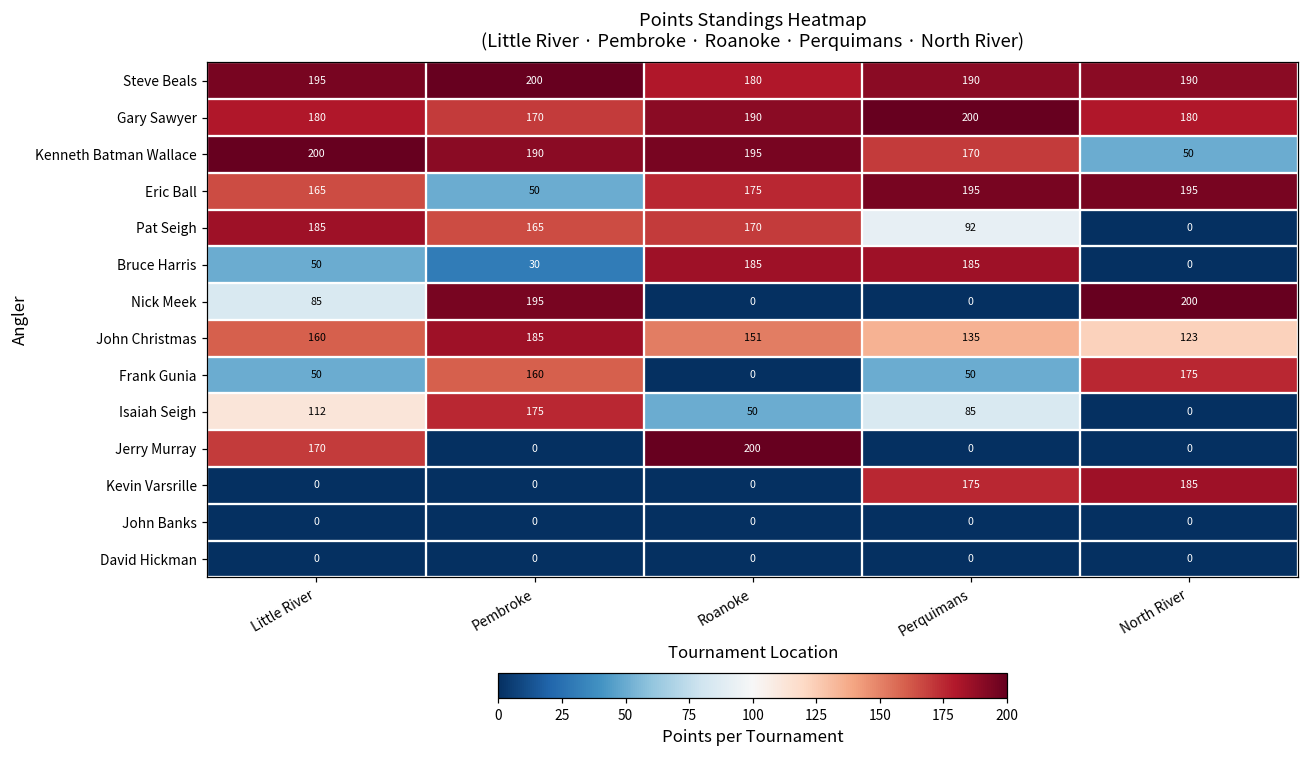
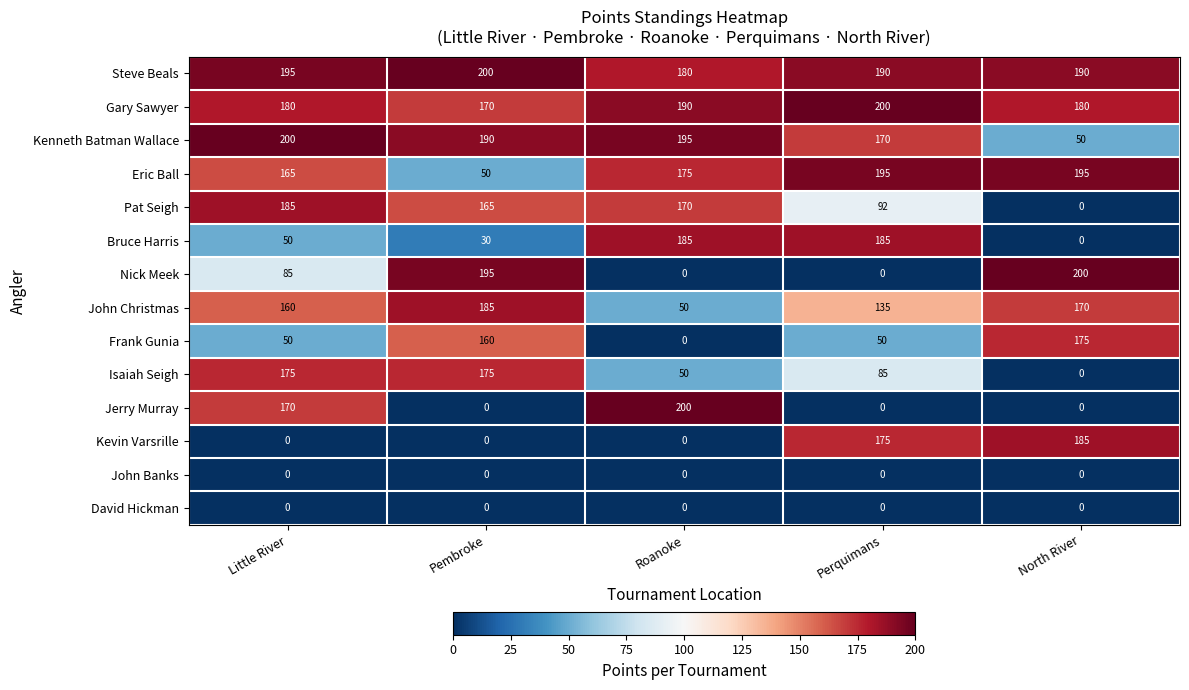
John Christmas, Roanoke: 151 -> 50
John Christmas, North River: 123 -> 170
Isaiah Seigh, Little River: 112 -> 175
